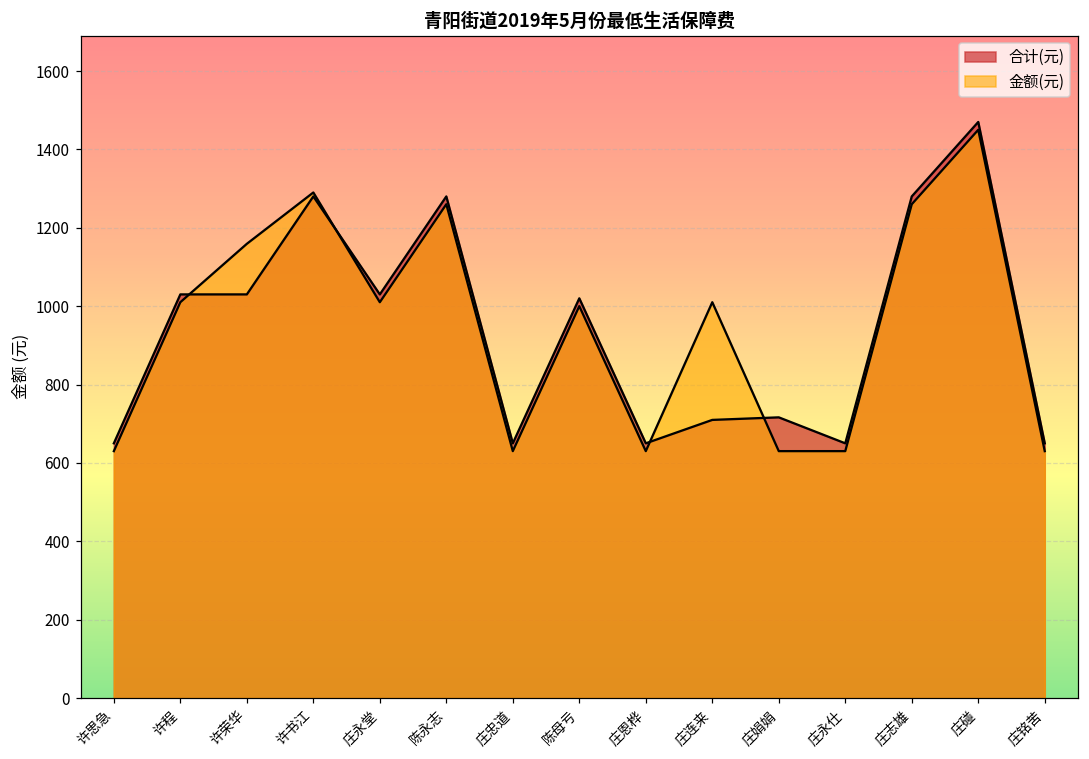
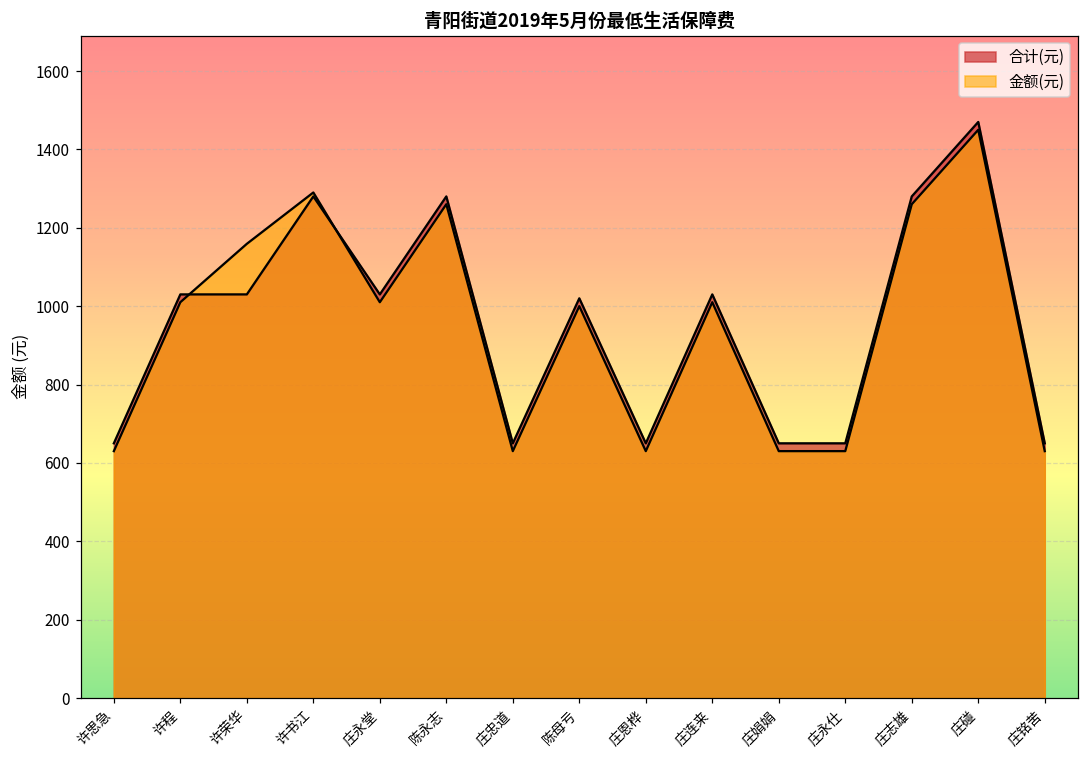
合计(元), 庄连来: 710 -> 1030
合计(元), 庄娟娟: 720 -> 650
